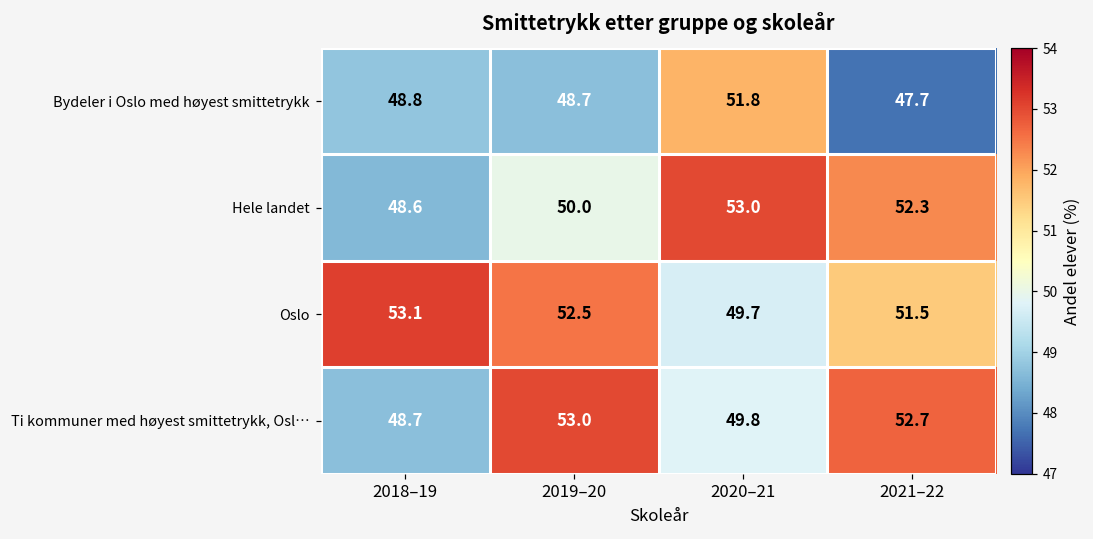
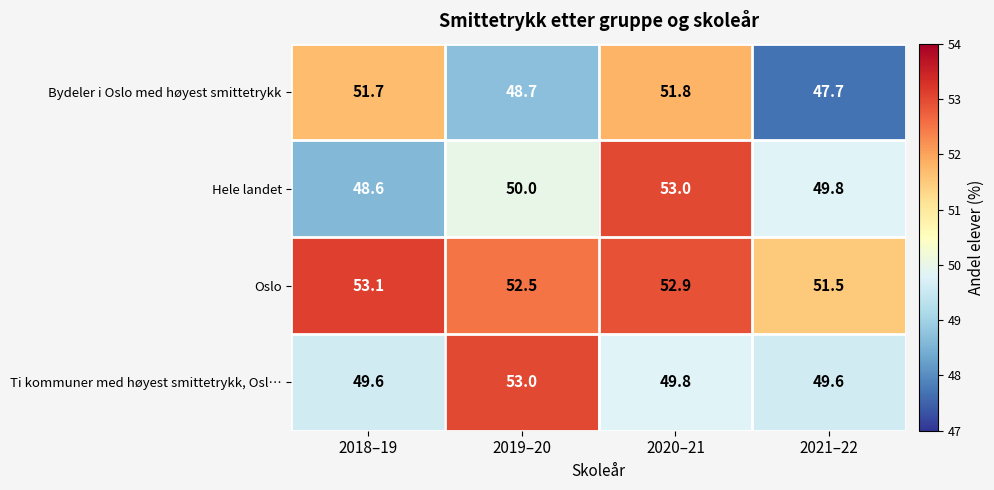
Bydeler i Oslo med høyest smittetrykk, 2018–19: 48.8 -> 51.7
Hele landet, 2021–22: 52.3 -> 49.8
Oslo, 2020–21: 49.7 -> 52.9
Ti kommuner med høyest smittetrykk, Osl…, 2018–19: 48.7 -> 49.6
Ti kommuner med høyest smittetrykk, Osl…, 2021–22: 52.7 -> 49.6
